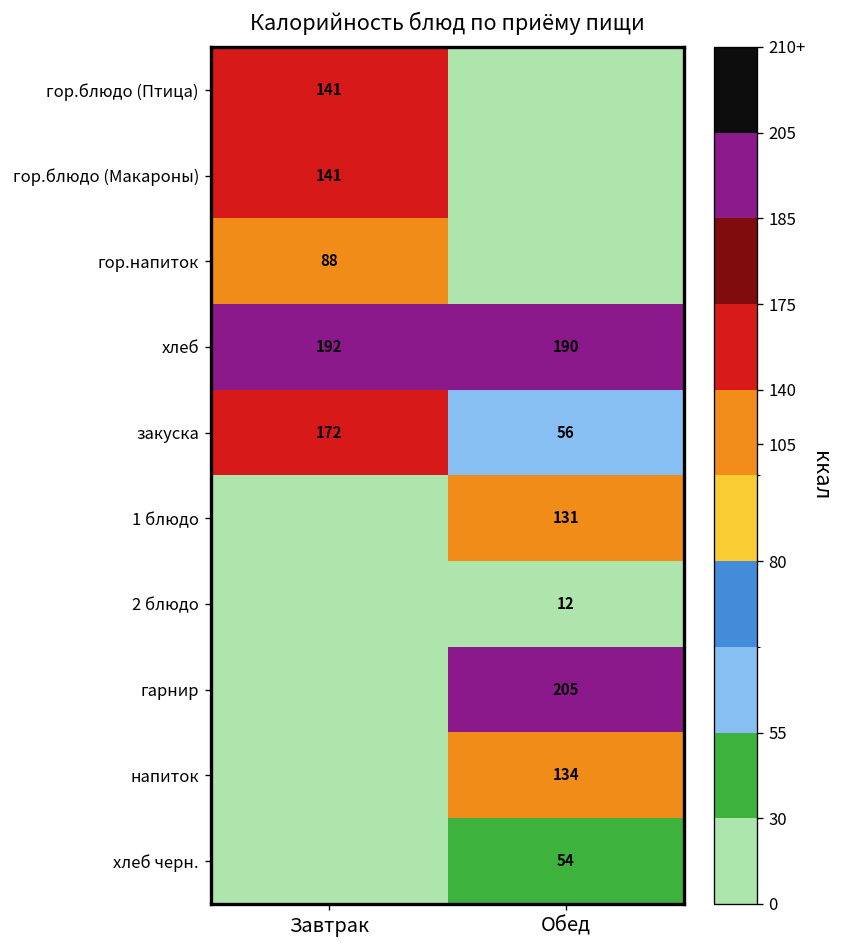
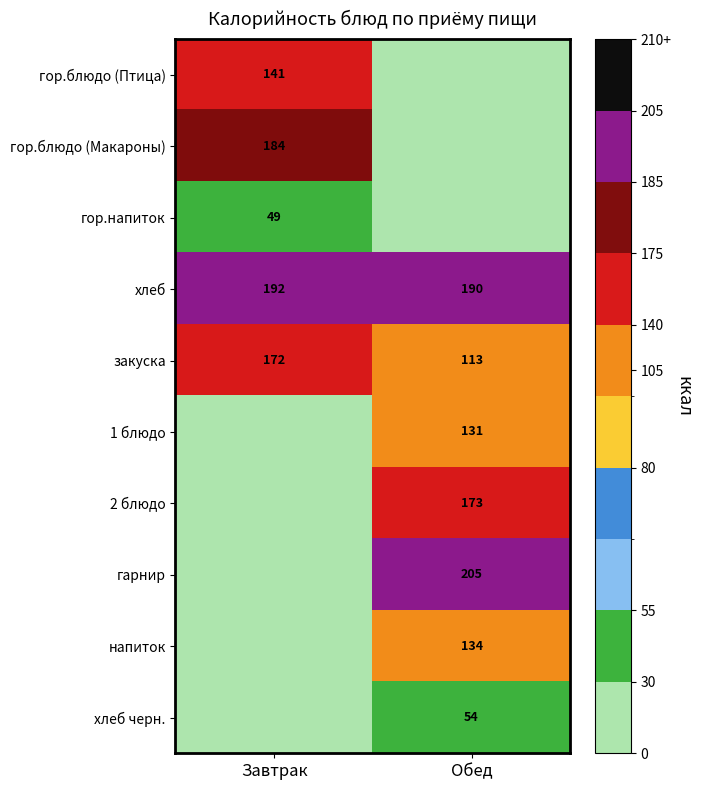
гор.блюдо (Макароны), Завтрак: 141 -> 184
гор.напиток, Завтрак: 88 -> 49
закуска, Обед: 56 -> 113
2 блюдо, Обед: 12 -> 173
